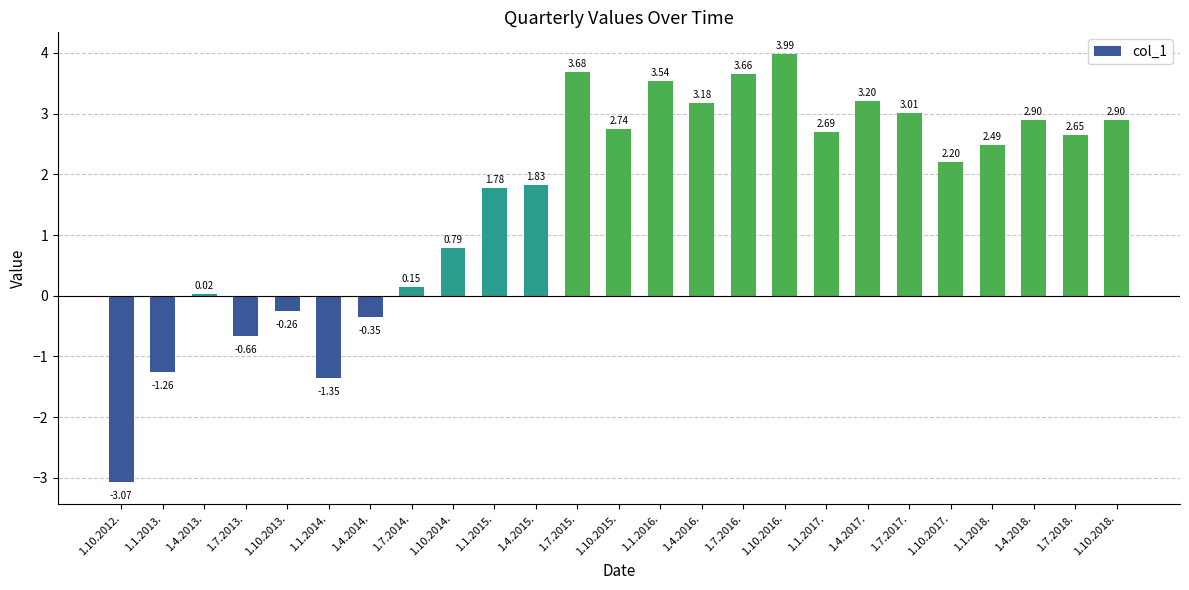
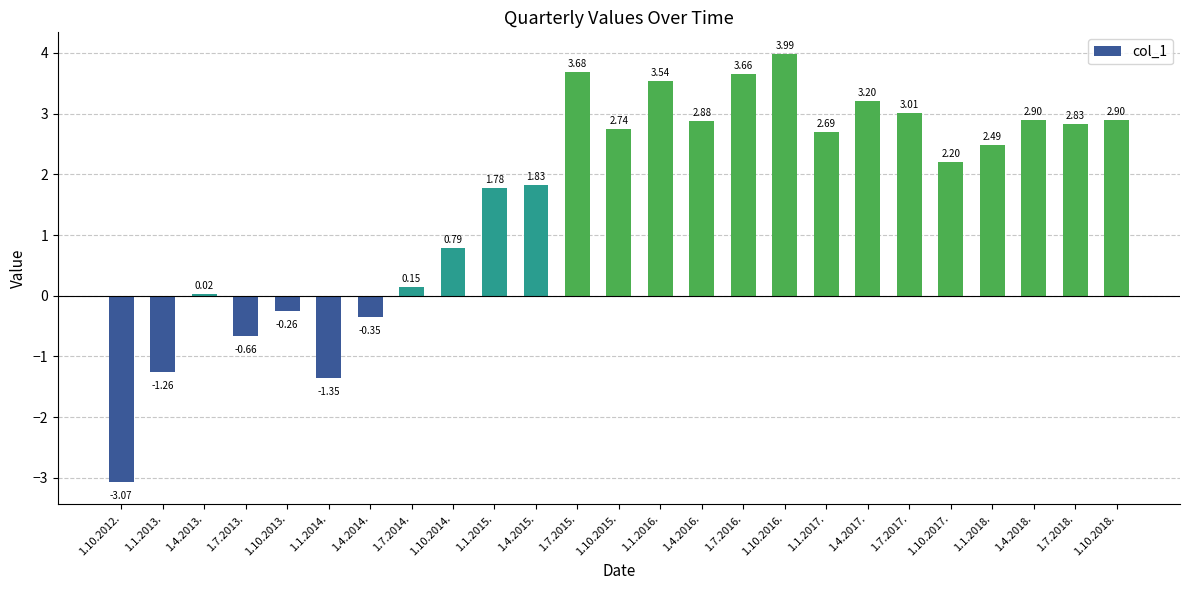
1.4.2016.: 3.18 -> 2.88
1.7.2018.: 2.65 -> 2.83
